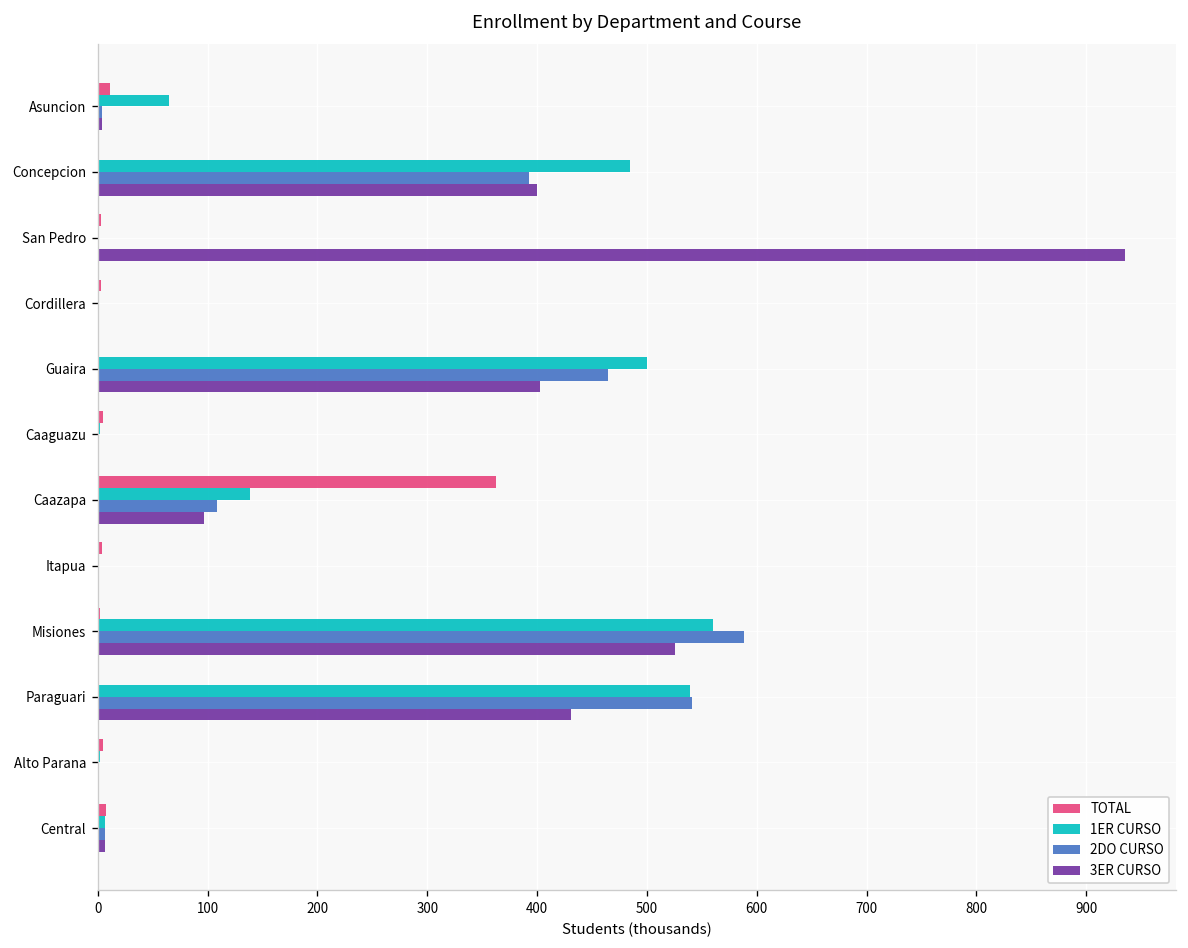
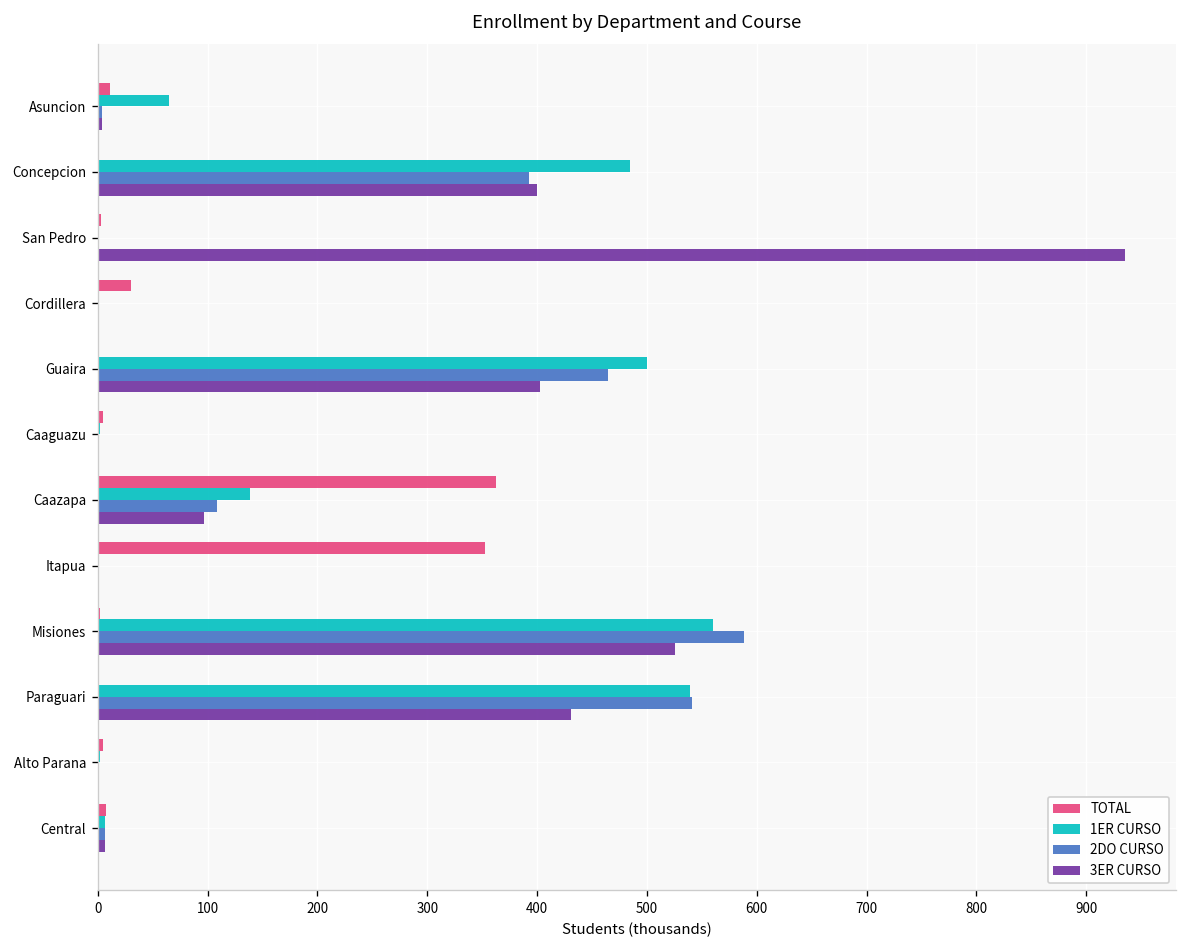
TOTAL, Cordillera: 0 -> 30
TOTAL, Itapua: 0 -> 350
